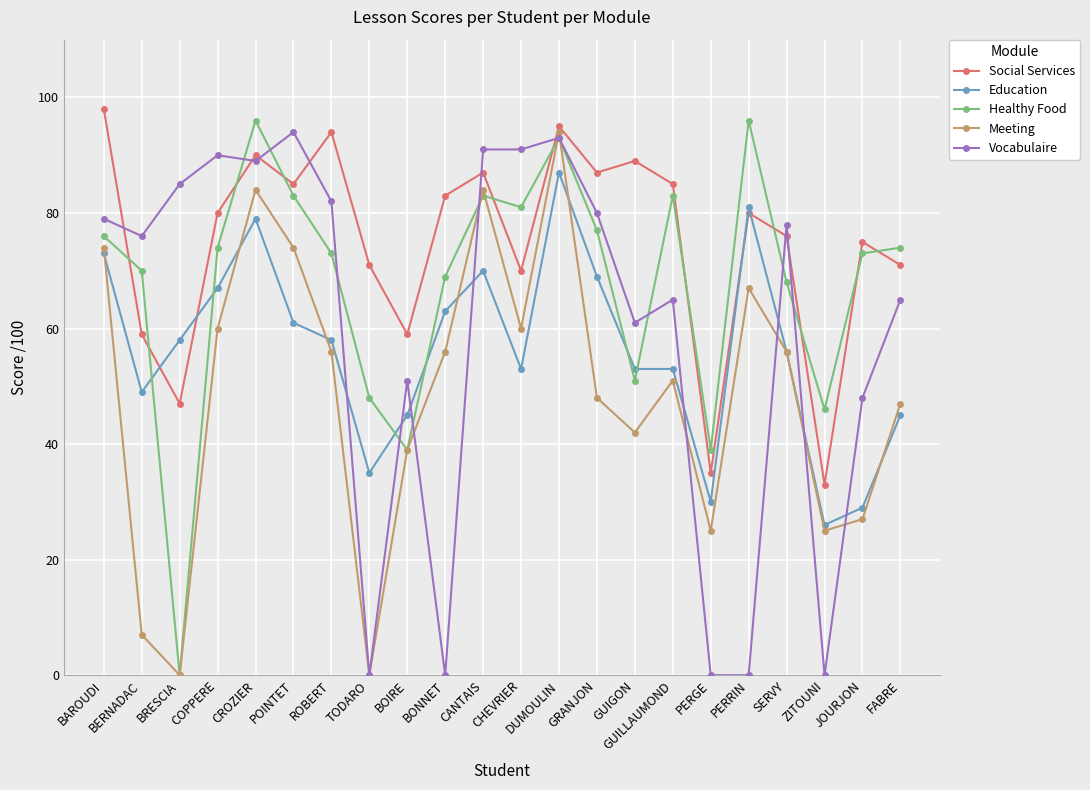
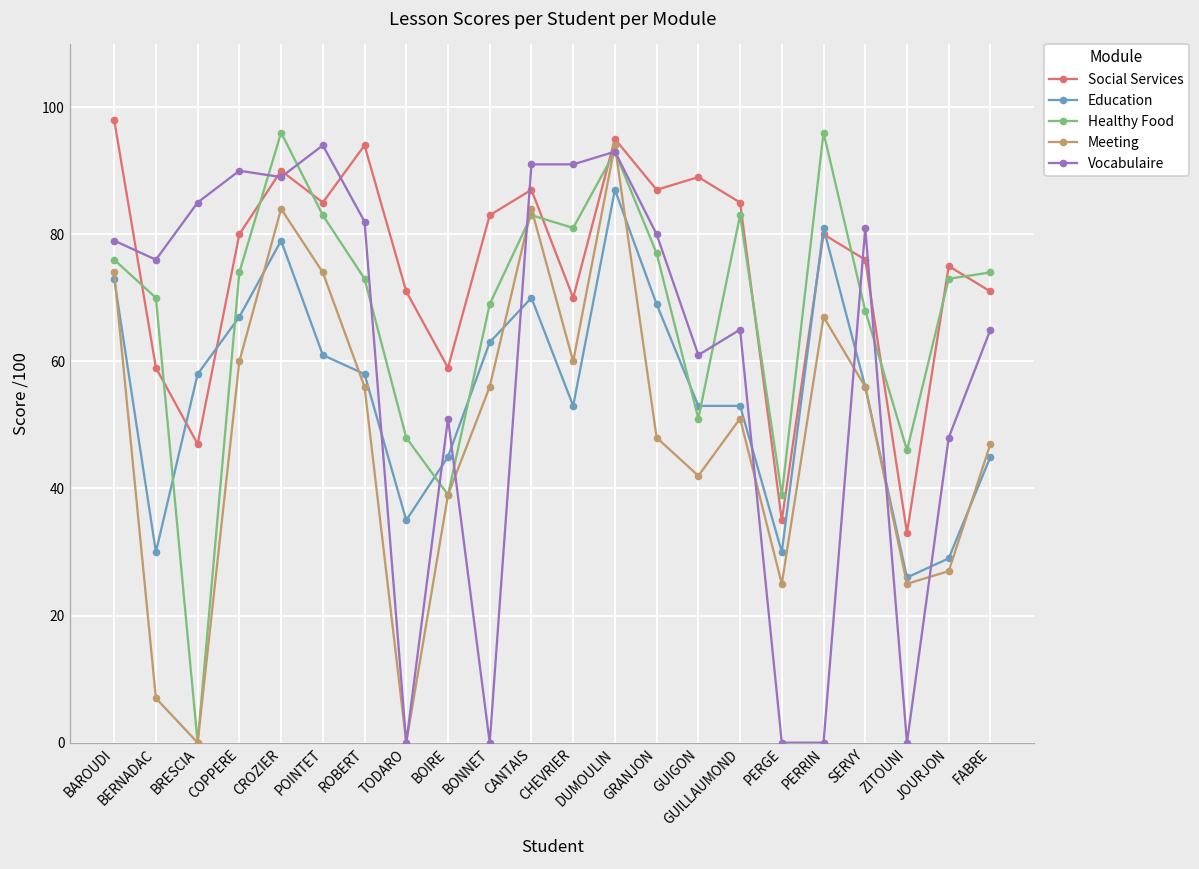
Education, BERNADAC: 49 -> 30
Vocabulaire, SERVY: 78 -> 81
